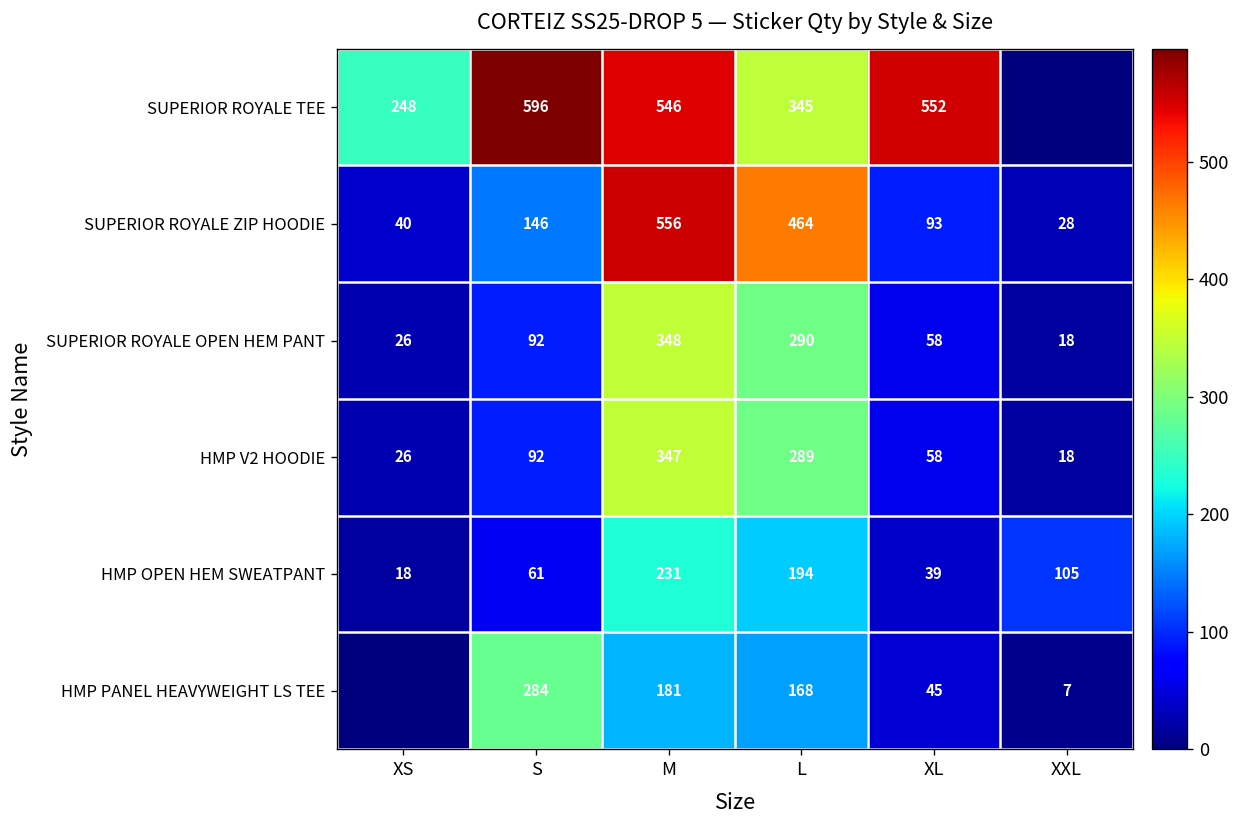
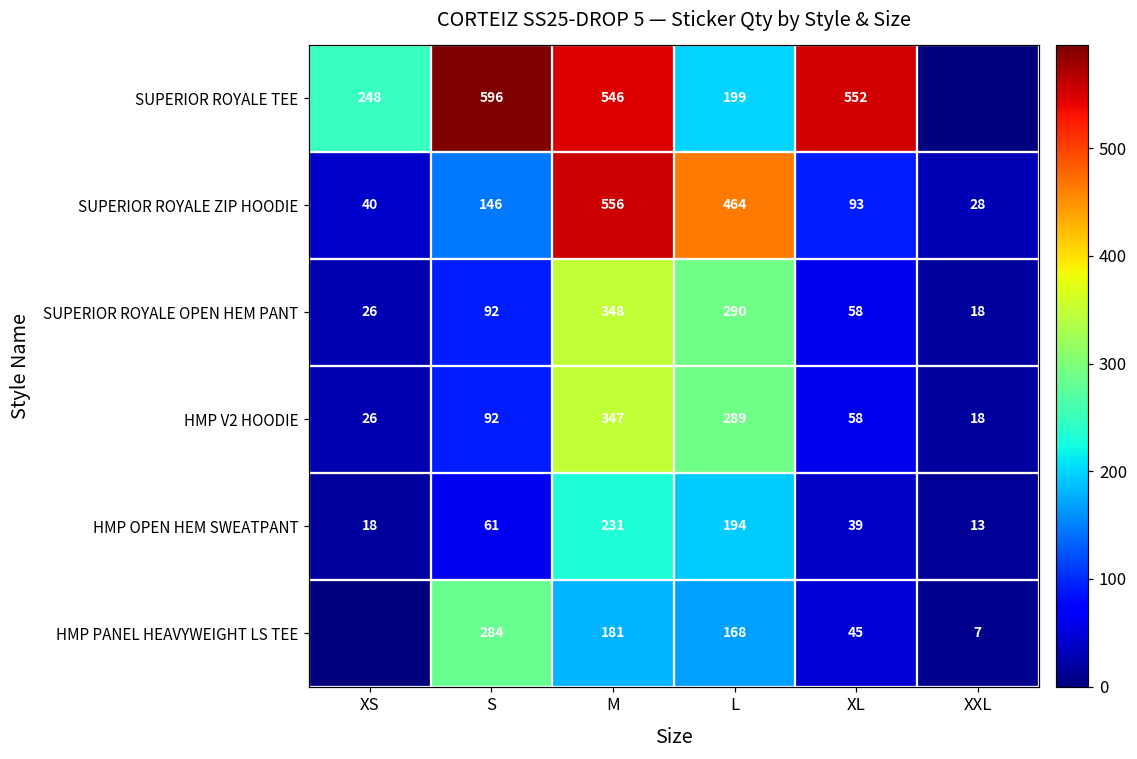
SUPERIOR ROYALE TEE, L: 345 -> 199
HMP OPEN HEM SWEATPANT, XXL: 105 -> 13
